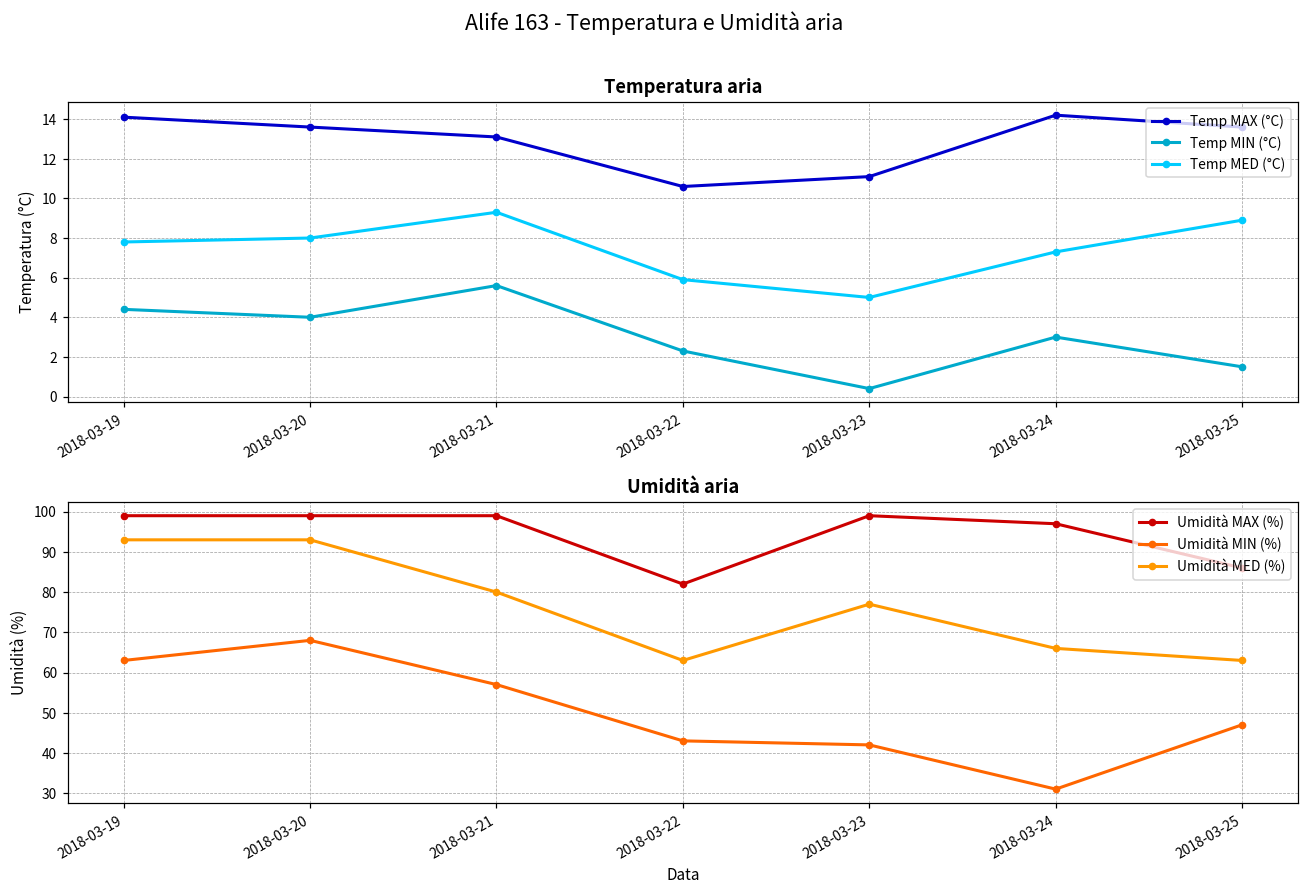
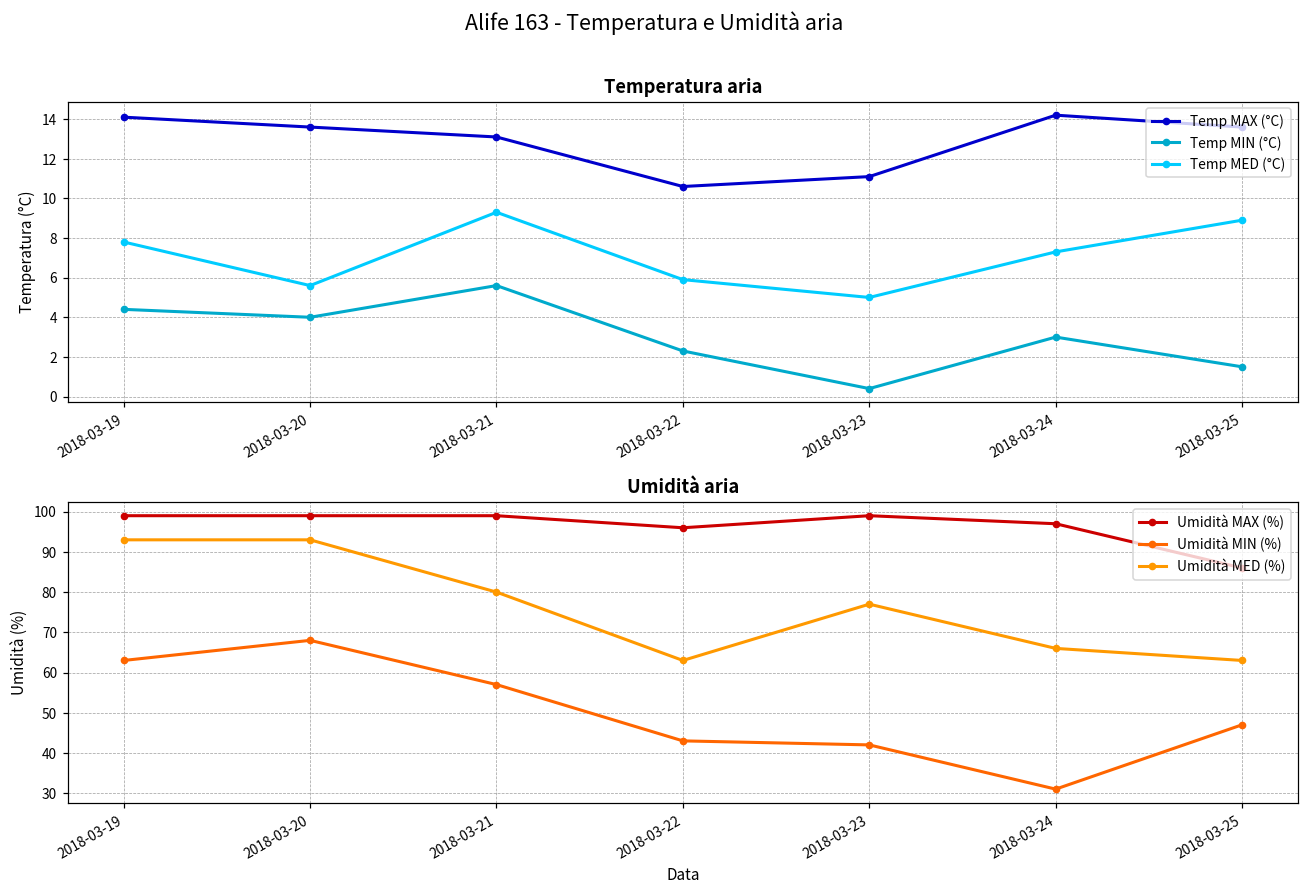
Temperatura aria, Temp MED (°C), 2018-03-20: 8.0 -> 5.6
Umidità aria, Umidità MAX (%), 2018-03-22: 82 -> 96
